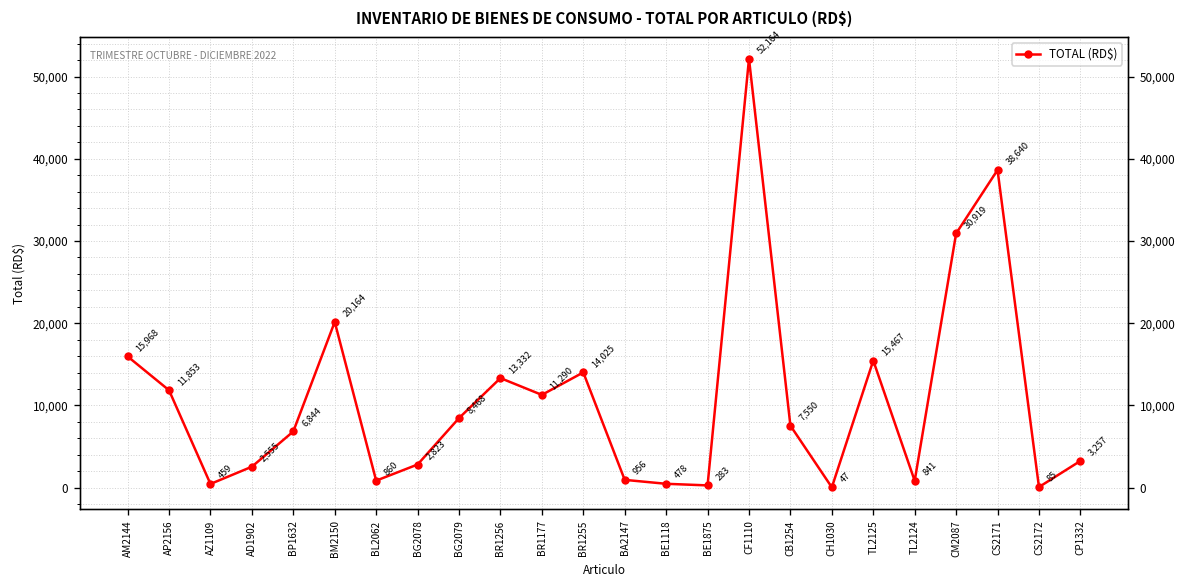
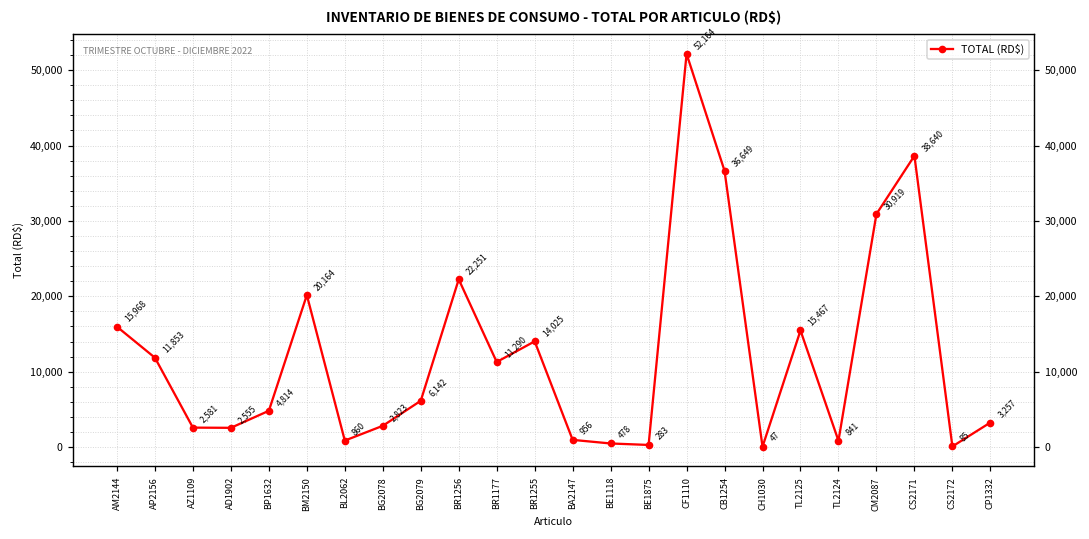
AZ1109: 459 -> 2,581
BP1632: 6,844 -> 4,814
BG2079: 8,468 -> 6,142
BR1256: 13,332 -> 22,251
CB1254: 7,550 -> 36,649
